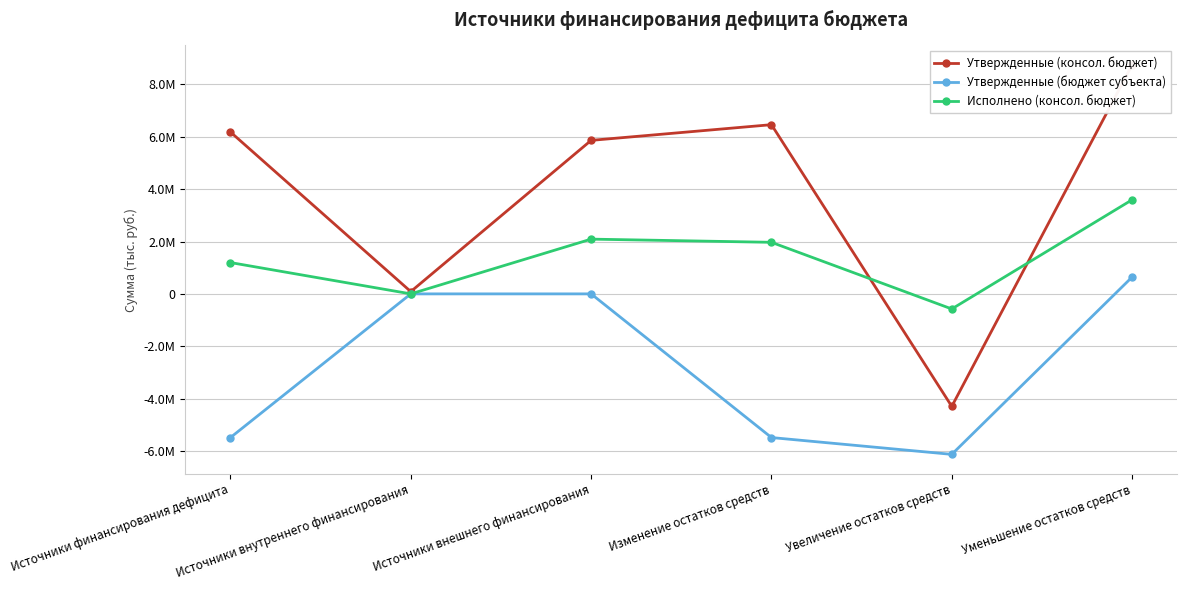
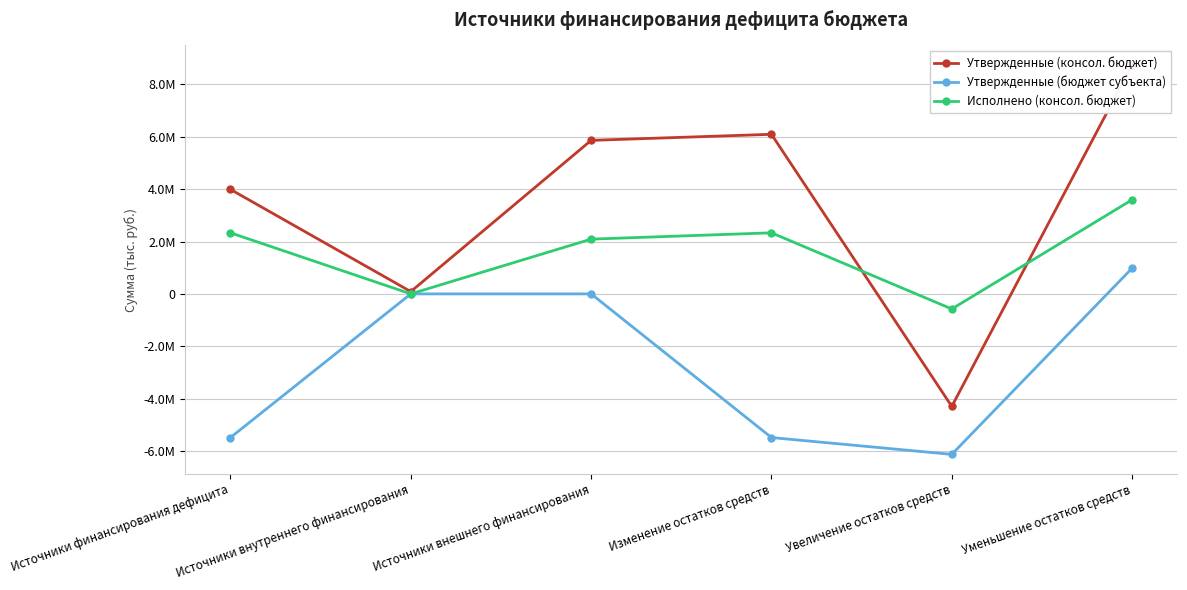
Утвержденные (консол. бюджет), Источники финансирования дефицита: 6200000 -> 4000000
Исполнено (консол. бюджет), Источники финансирования дефицита: 1200000 -> 2300000
Утвержденные (консол. бюджет), Изменение остатков средств: 6500000 -> 6100000
Исполнено (консол. бюджет), Изменение остатков средств: 2000000 -> 2300000
Утвержденные (бюджет субъекта), Уменьшение остатков средств: 600000 -> 1000000
